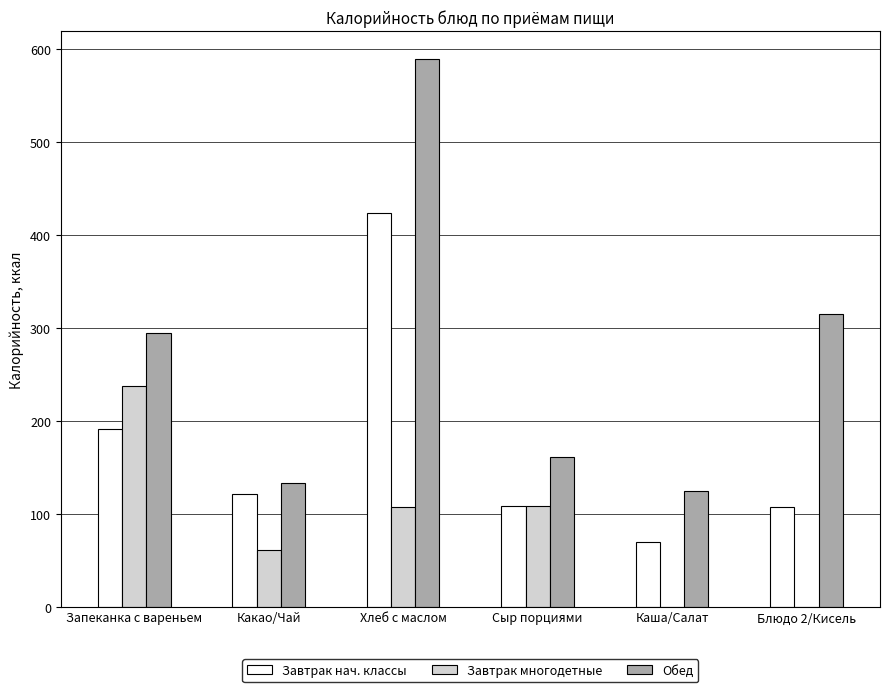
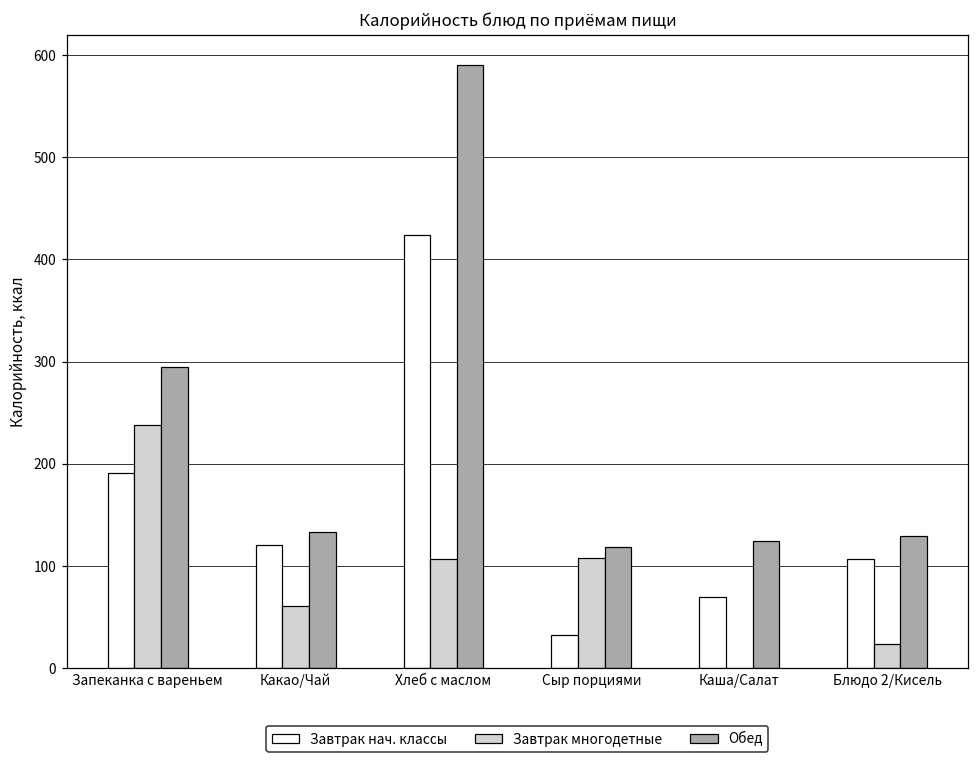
Завтрак нач. классы, Сыр порциями: 110 -> 30
Обед, Сыр порциями: 160 -> 120
Завтрак многодетные, Блюдо 2/Кисель: 0 -> 20
Обед, Блюдо 2/Кисель: 320 -> 130
